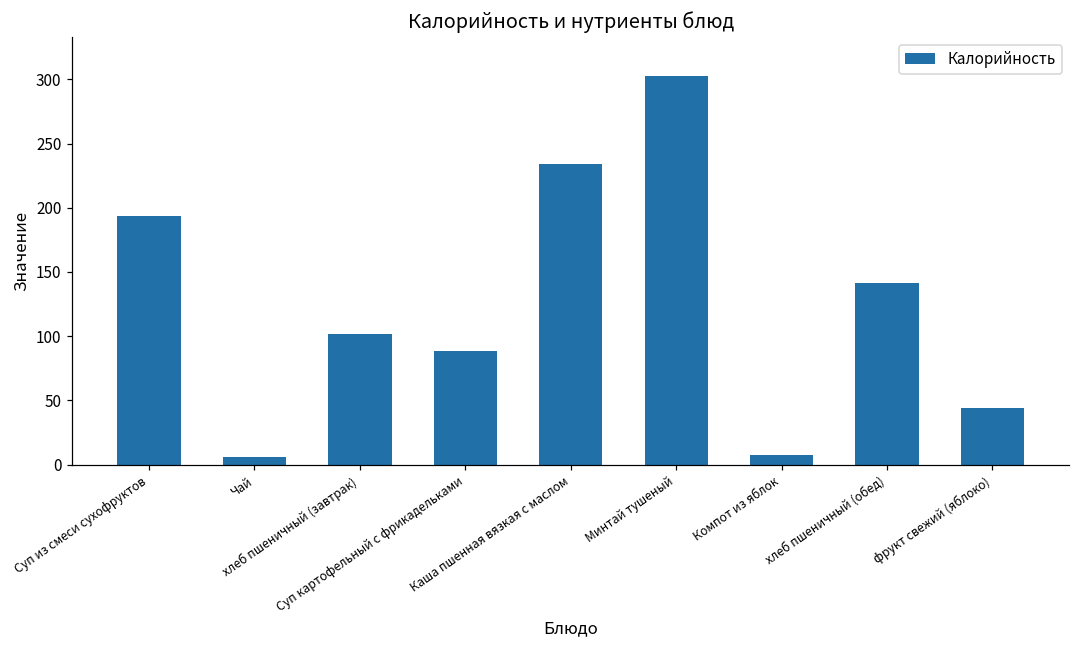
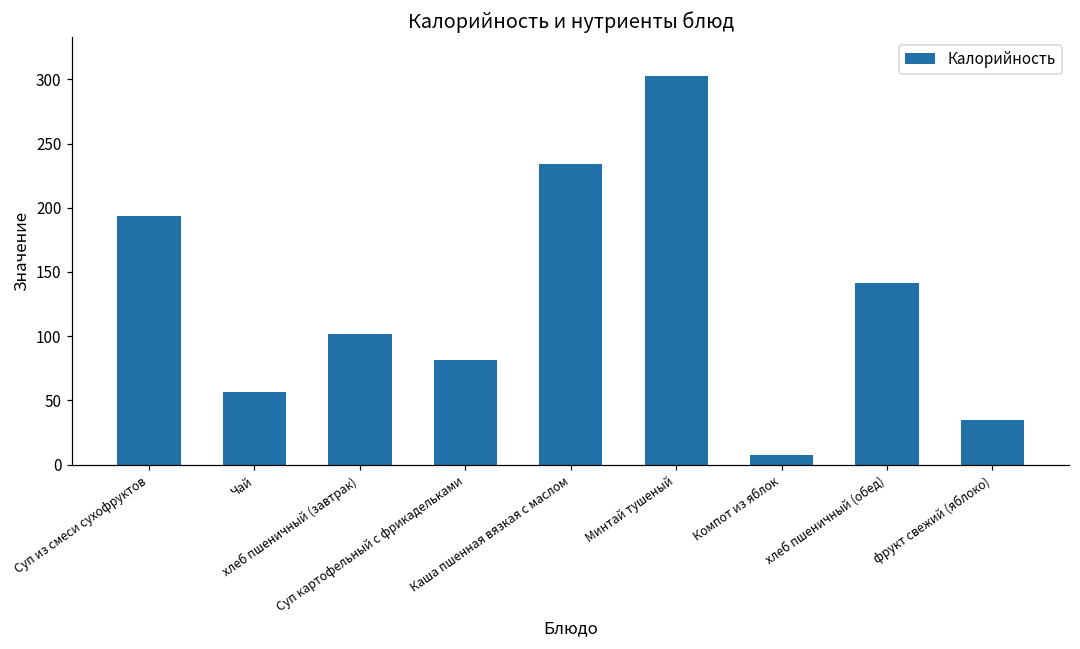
Чай: 6 -> 57
Суп картофельный с фрикадельками: 89 -> 81
фрукт свежий (яблоко): 44 -> 35
